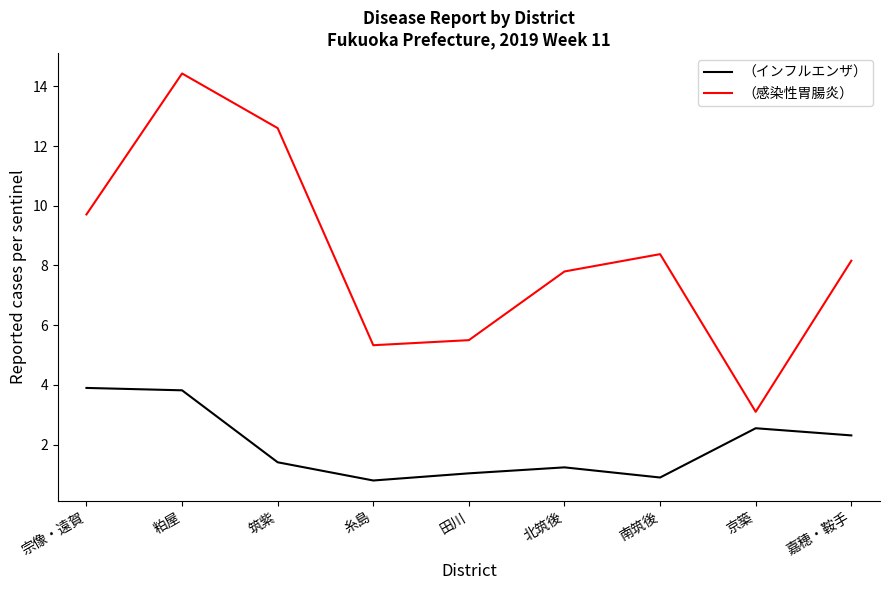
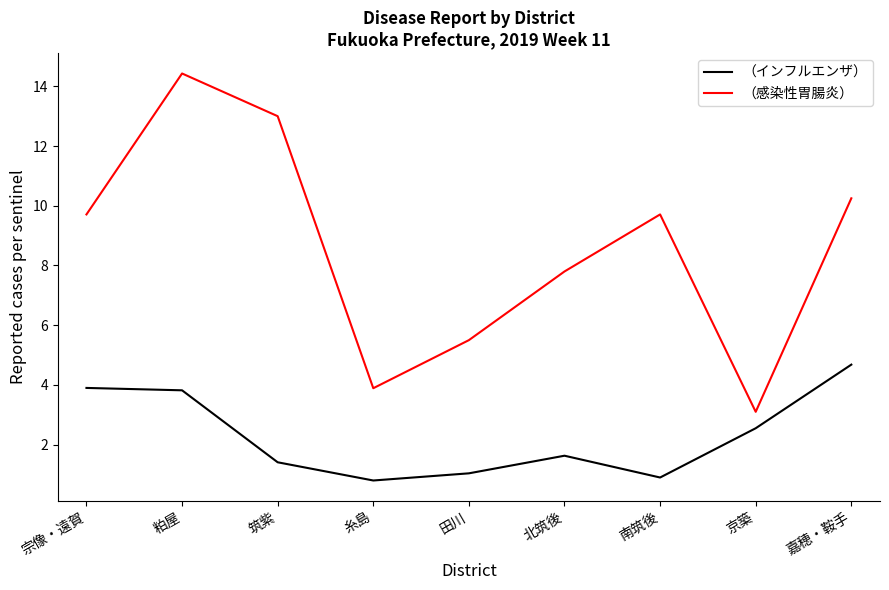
（感染性胃腸炎）, 筑紫: 12.6 -> 13.0
（感染性胃腸炎）, 糸島: 5.3 -> 3.9
（インフルエンザ）, 北筑後: 1.2 -> 1.6
（感染性胃腸炎）, 南筑後: 8.4 -> 9.7
（インフルエンザ）, 嘉穂・鞍手: 2.3 -> 4.7
（感染性胃腸炎）, 嘉穂・鞍手: 8.2 -> 10.3
